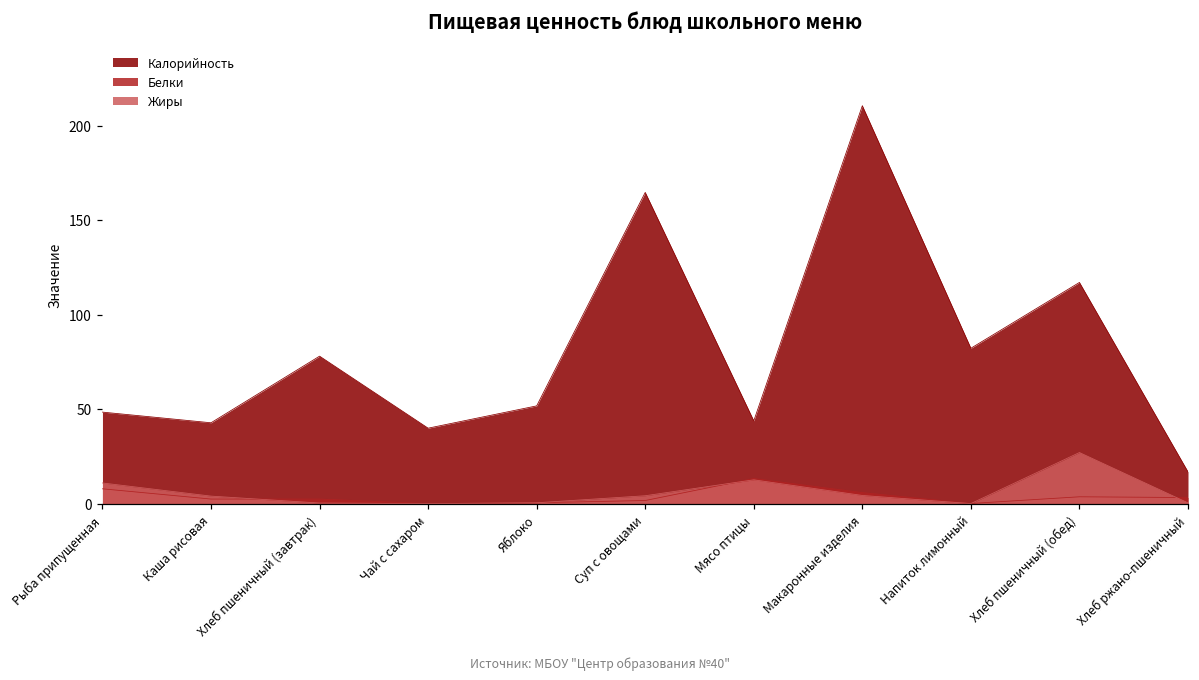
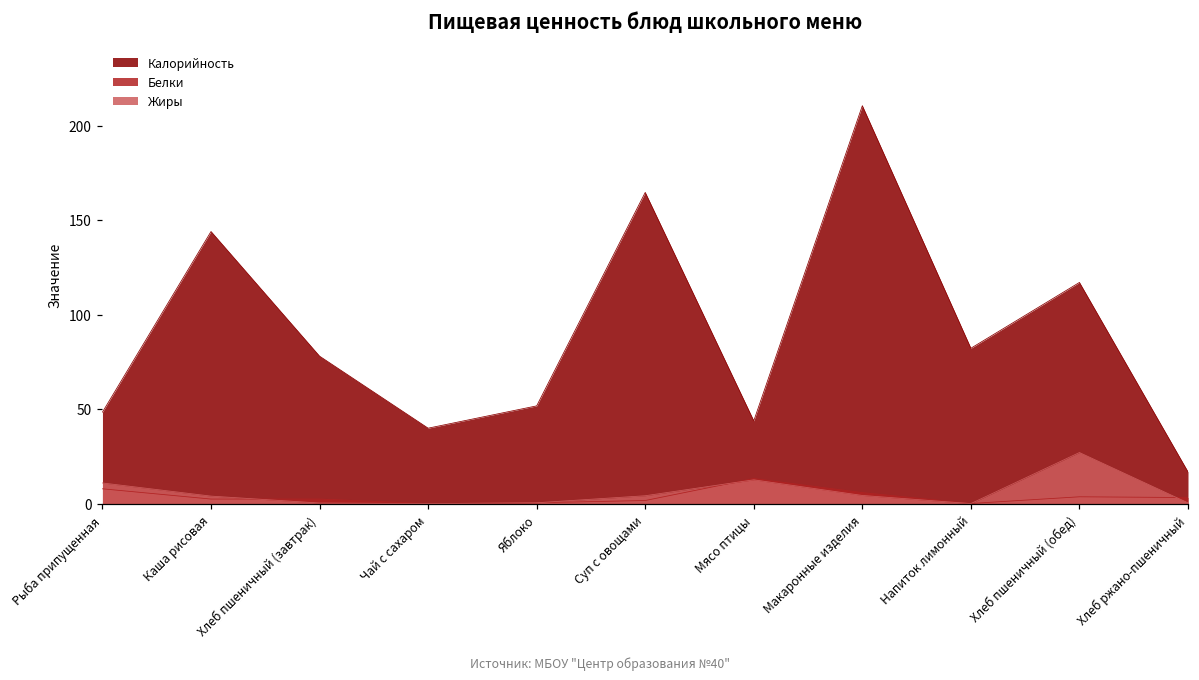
Калорийность, Каша рисовая: 43 -> 144
